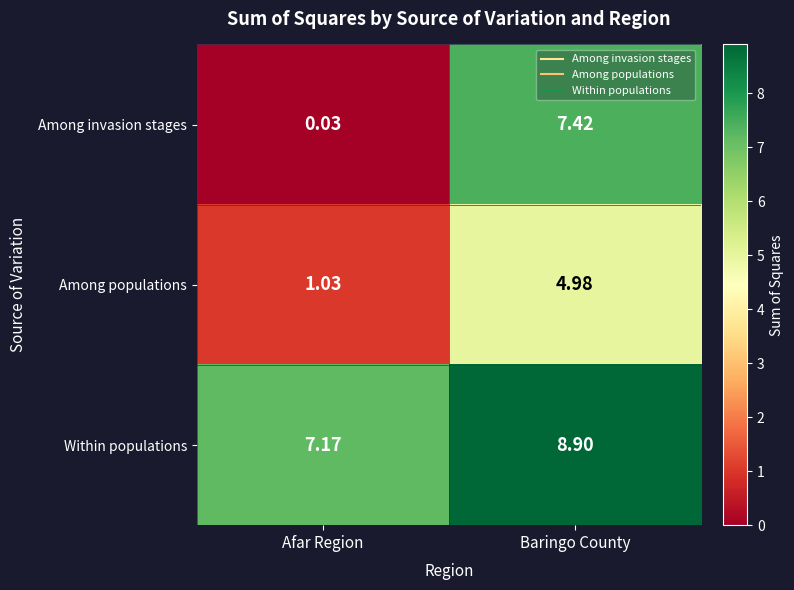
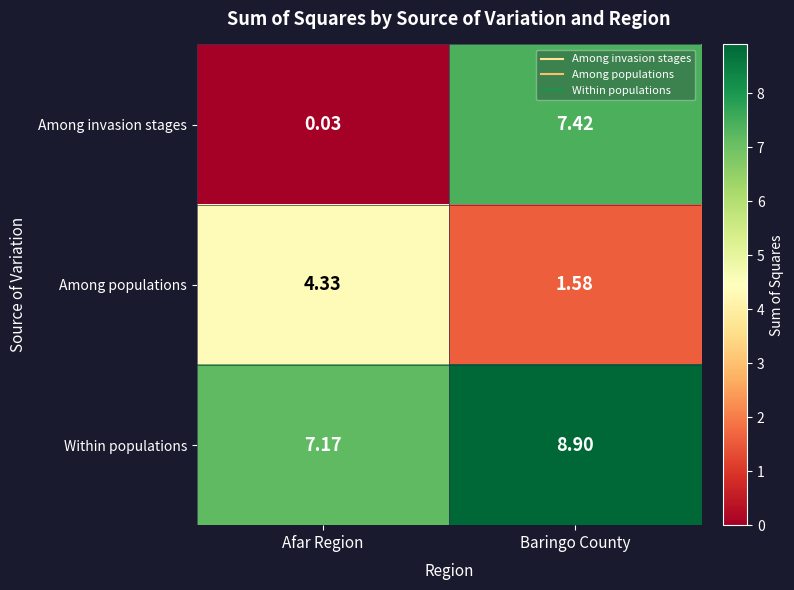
Among populations, Afar Region: 1.03 -> 4.33
Among populations, Baringo County: 4.98 -> 1.58
